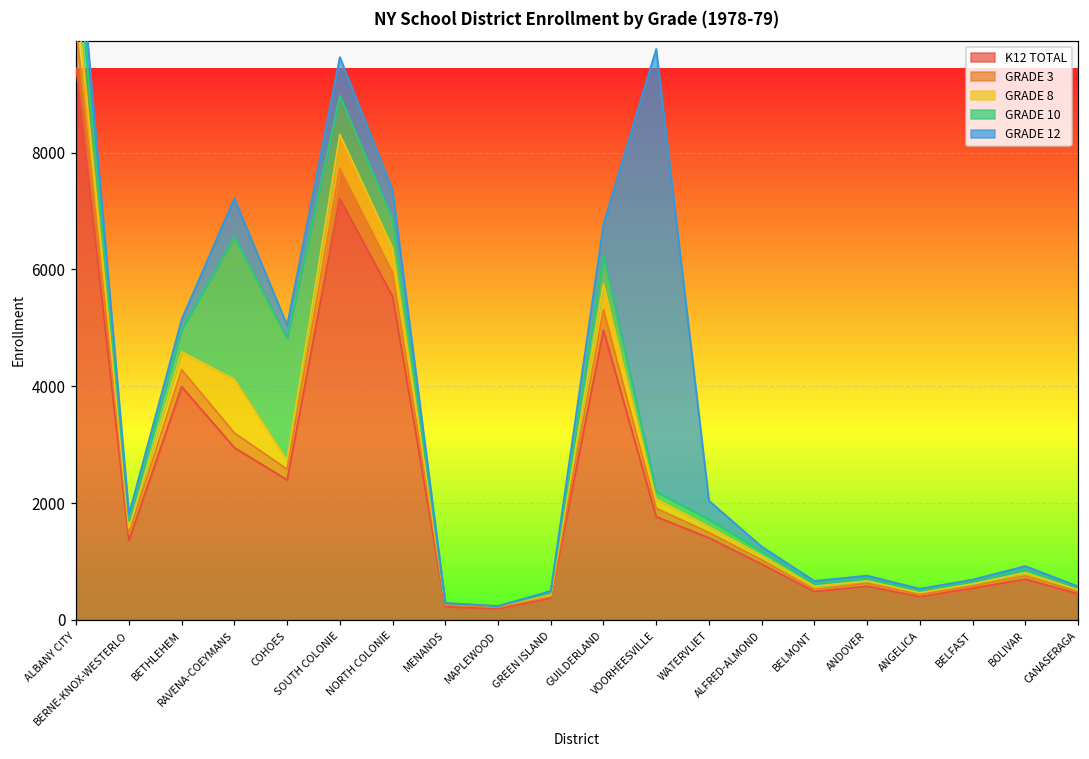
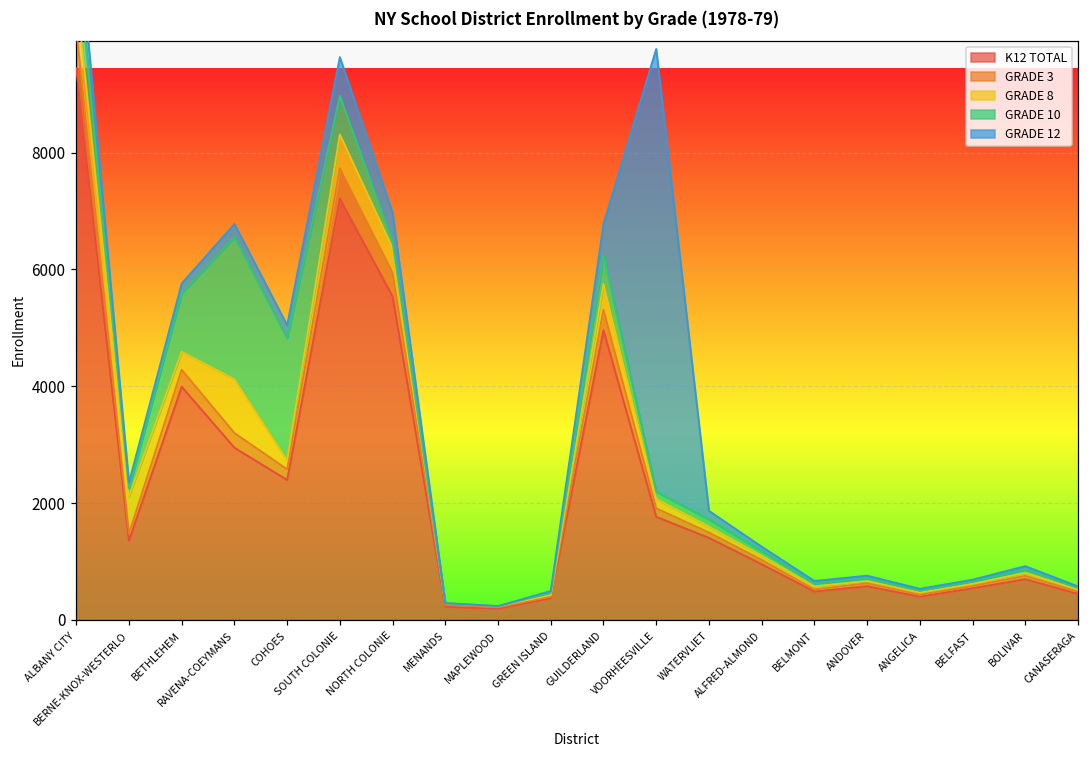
GRADE 8, BERNE-KNOX-WESTERLO: 100 -> 600
GRADE 10, BETHLEHEM: 400 -> 1000
GRADE 12, RAVENA-COEYMANS: 700 -> 200
GRADE 10, NORTH COLONIE: 500 -> 100
GRADE 12, WATERVLIET: 300 -> 100
